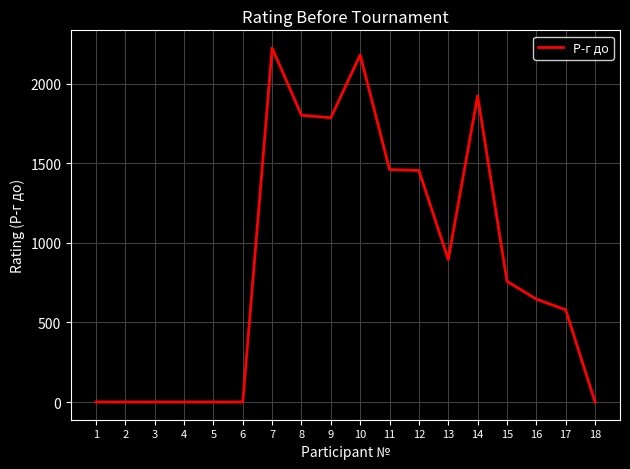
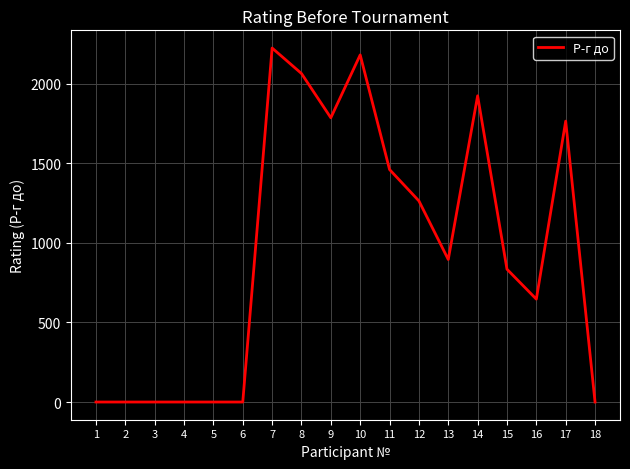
8: 1800 -> 2060
12: 1450 -> 1260
15: 760 -> 830
17: 580 -> 1760
